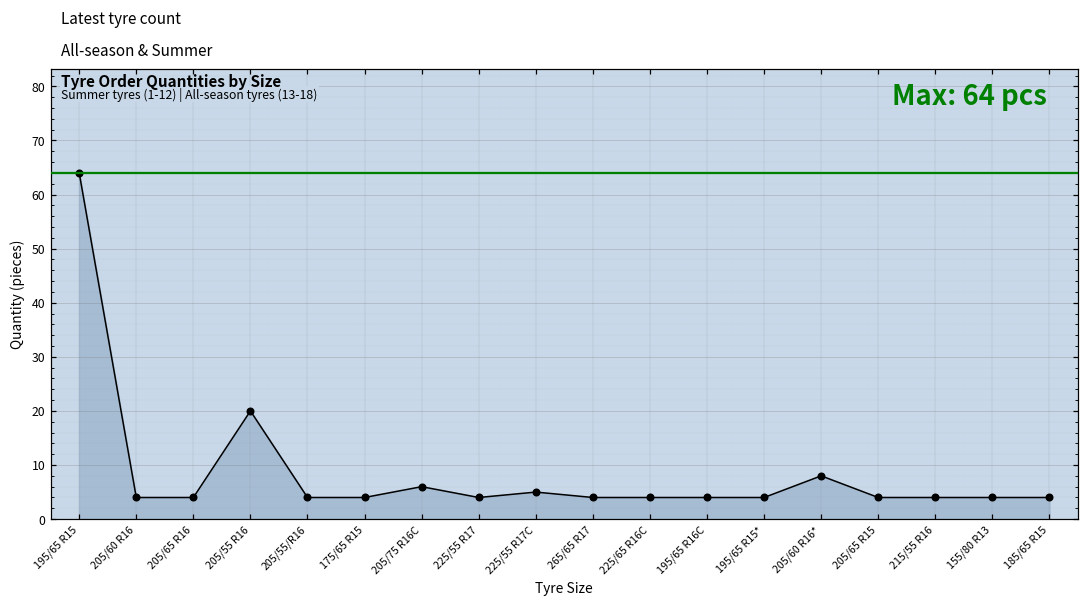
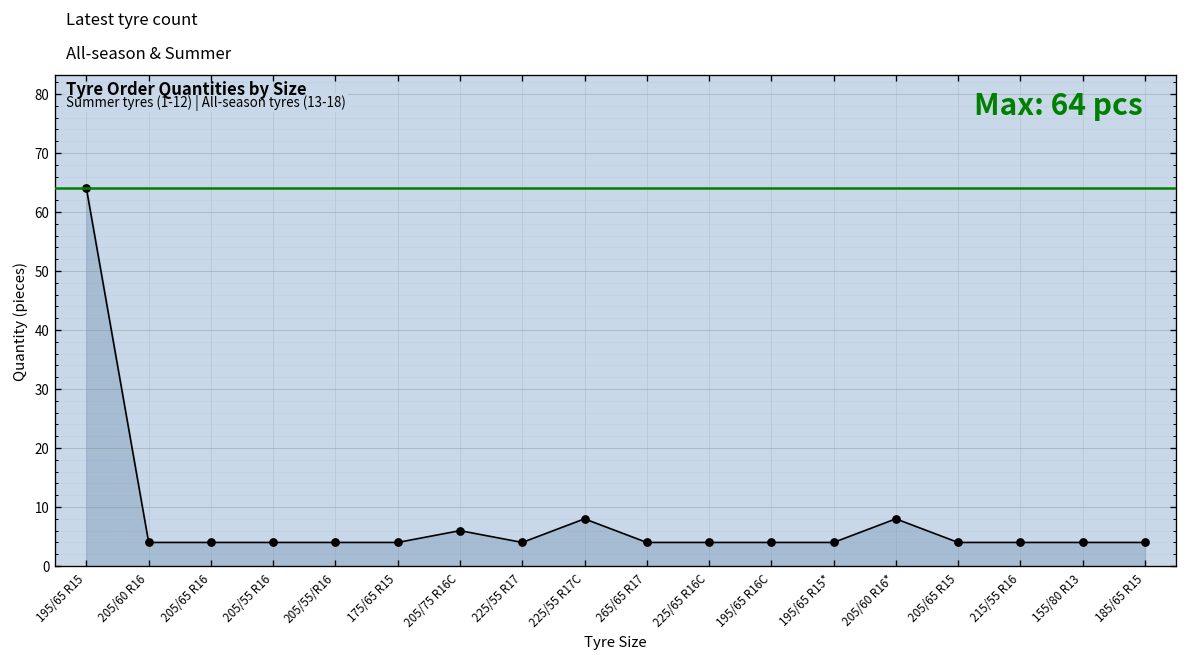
205/55 R16: 20 -> 4
225/55 R17C: 5 -> 8
